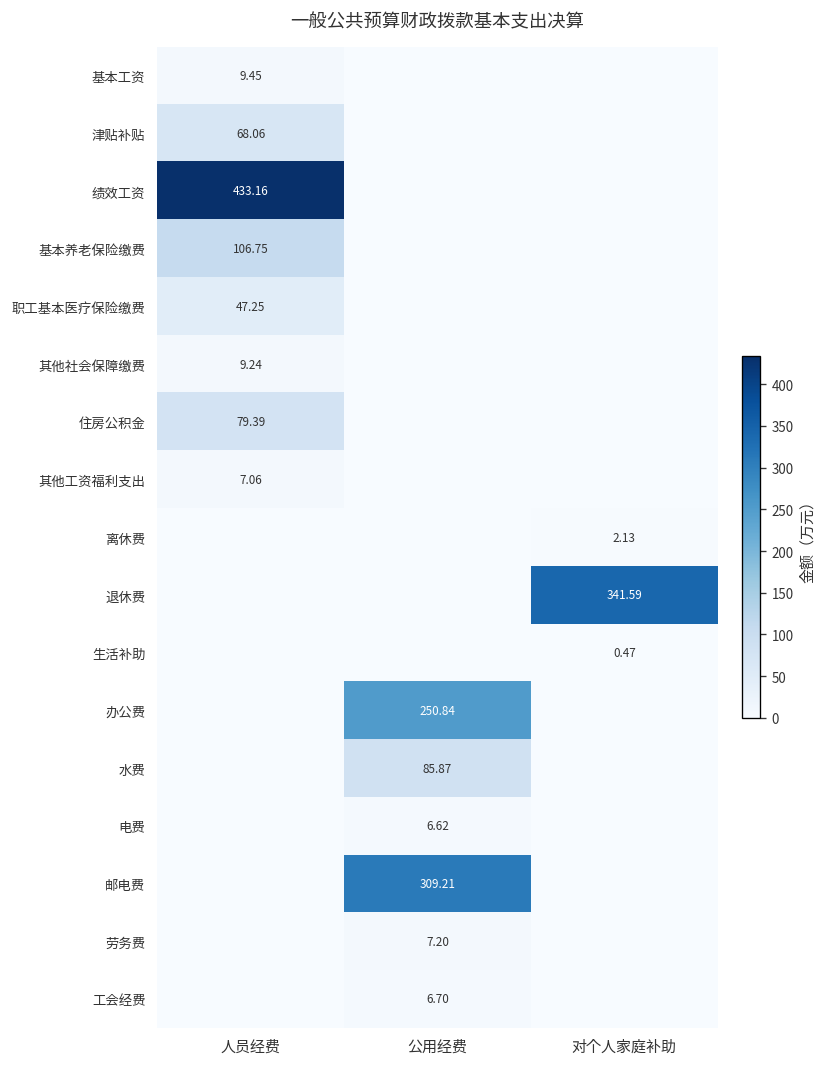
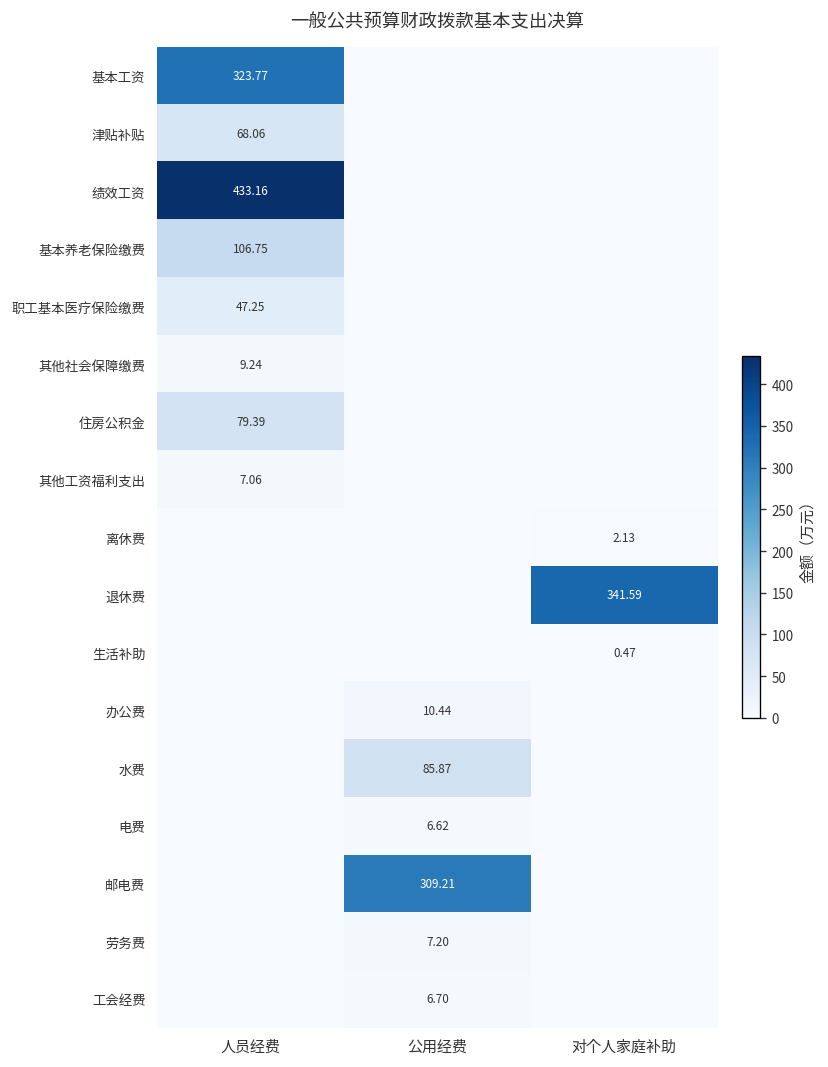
基本工资, 人员经费: 9.45 -> 323.77
办公费, 公用经费: 250.84 -> 10.44
